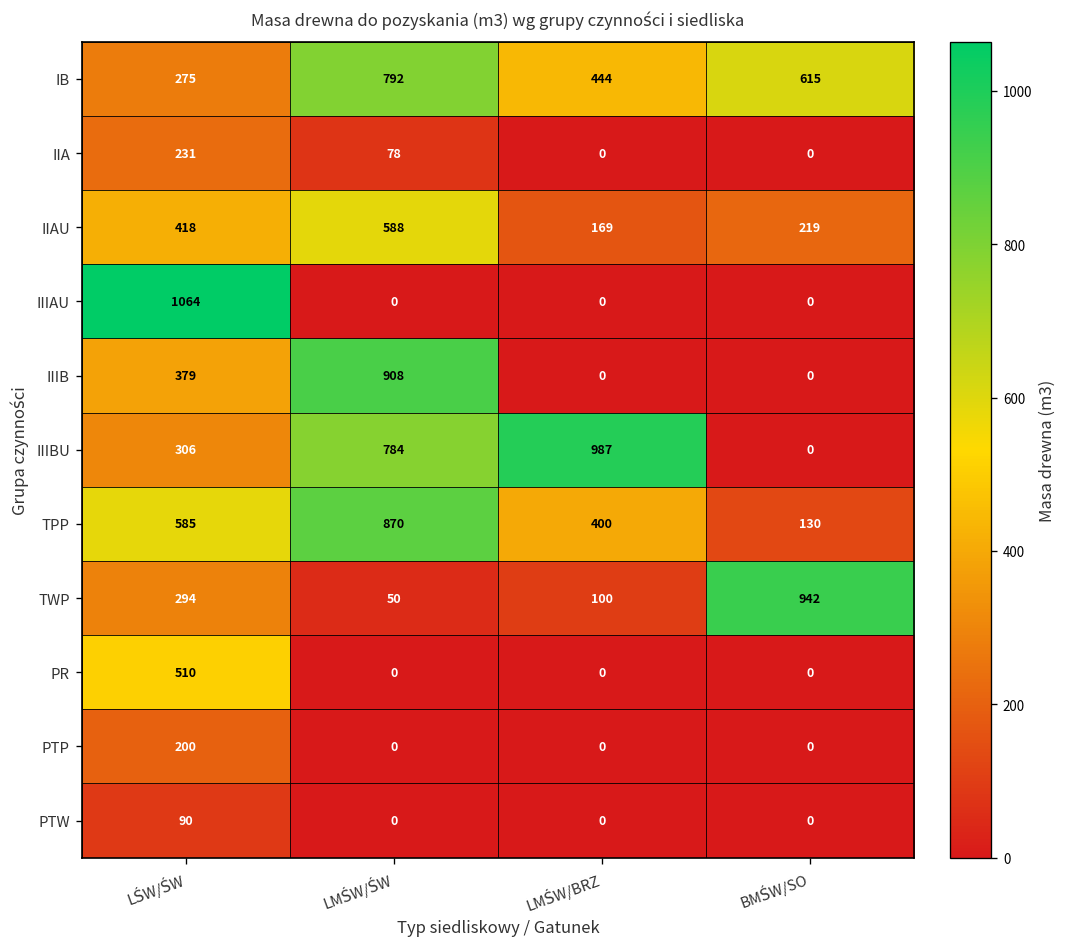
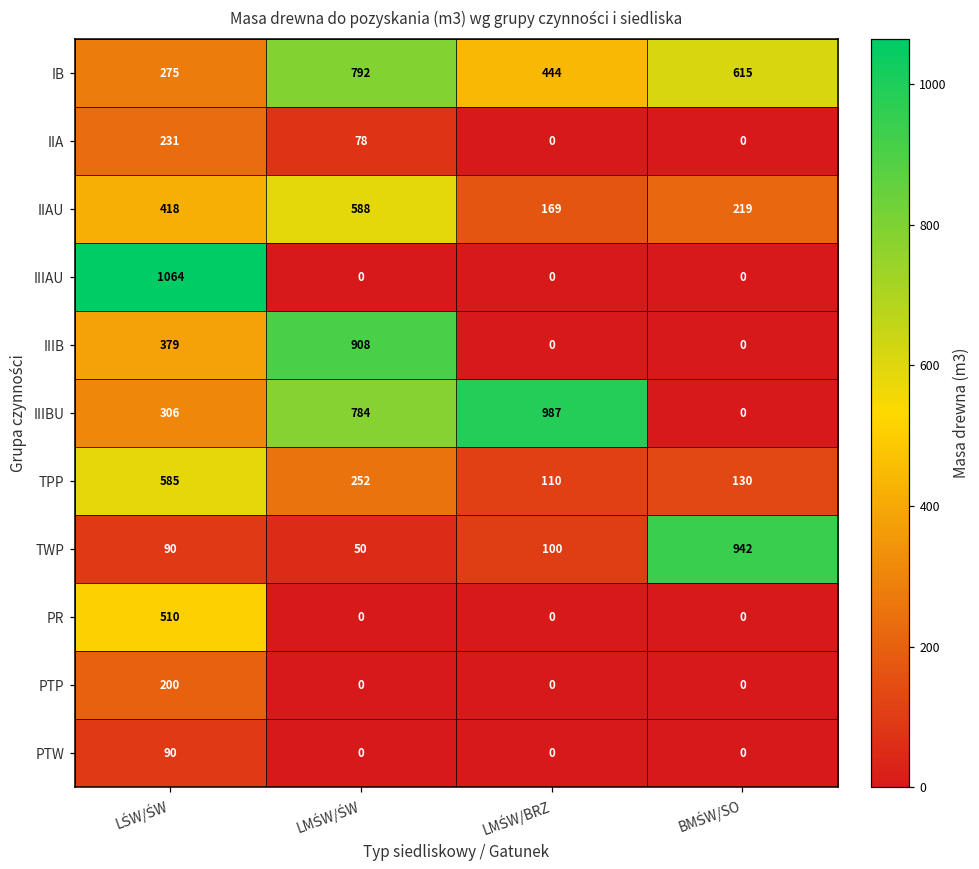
TPP, LMŚW/ŚW: 870 -> 252
TPP, LMŚW/BRZ: 400 -> 110
TWP, LŚW/ŚW: 294 -> 90
